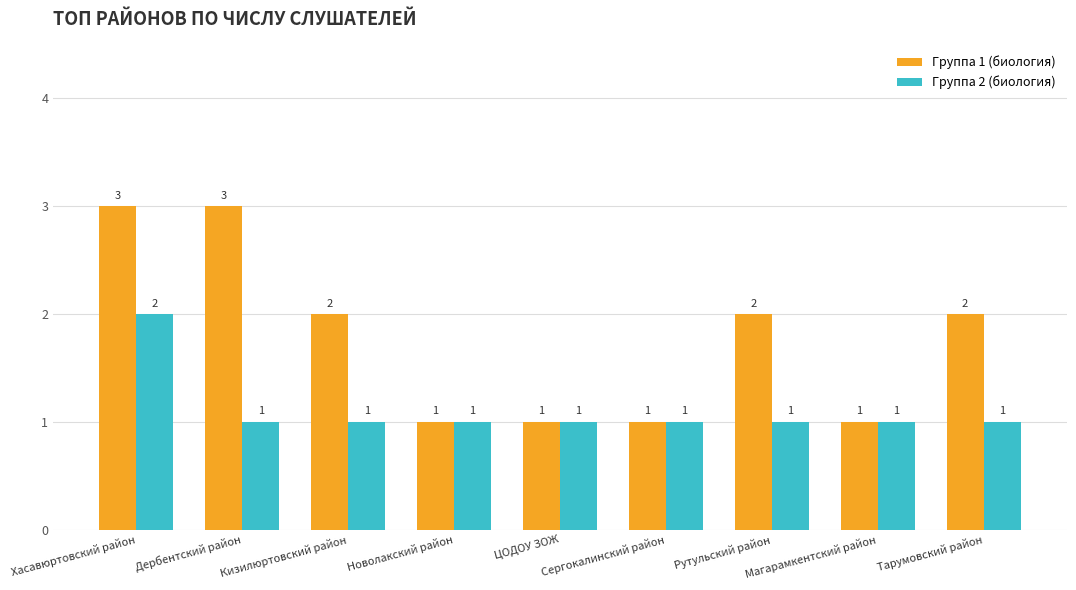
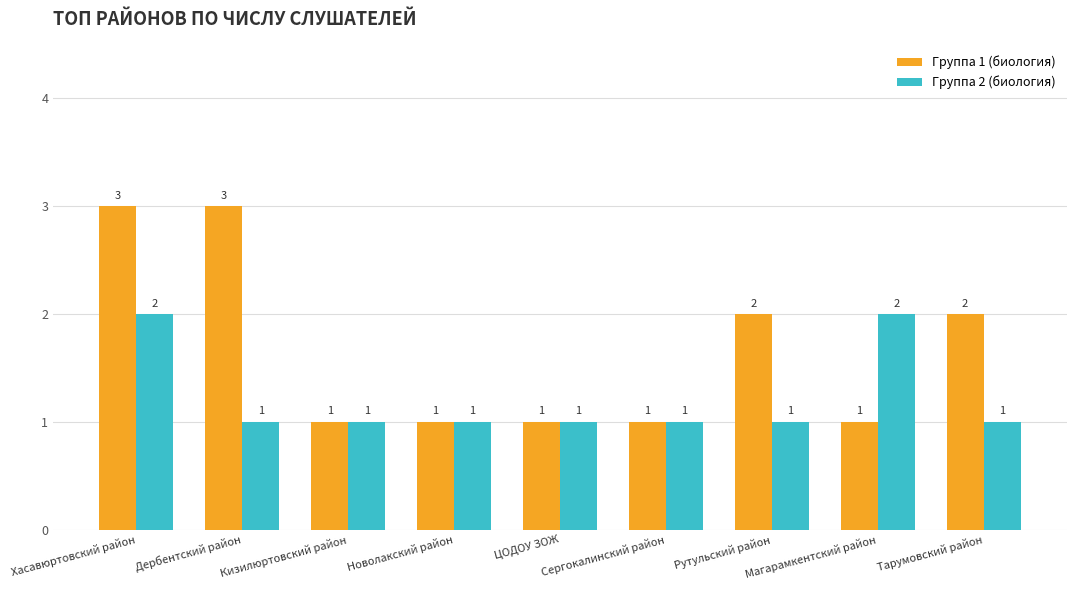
Группа 1 (биология), Кизилюртовский район: 2 -> 1
Группа 2 (биология), Магарамкентский район: 1 -> 2
